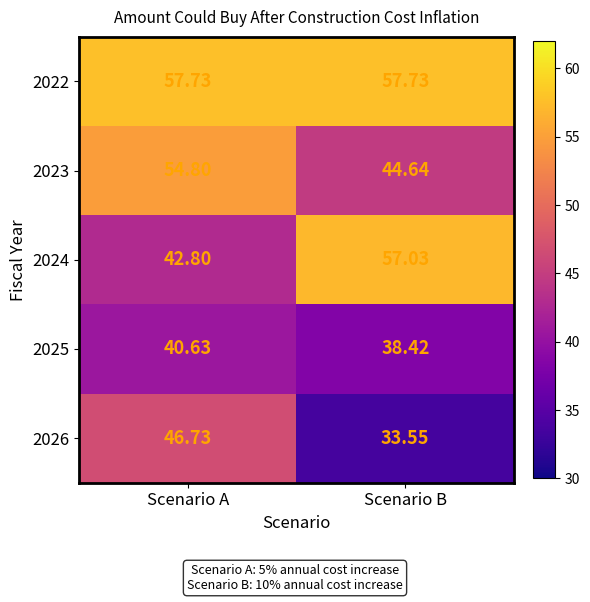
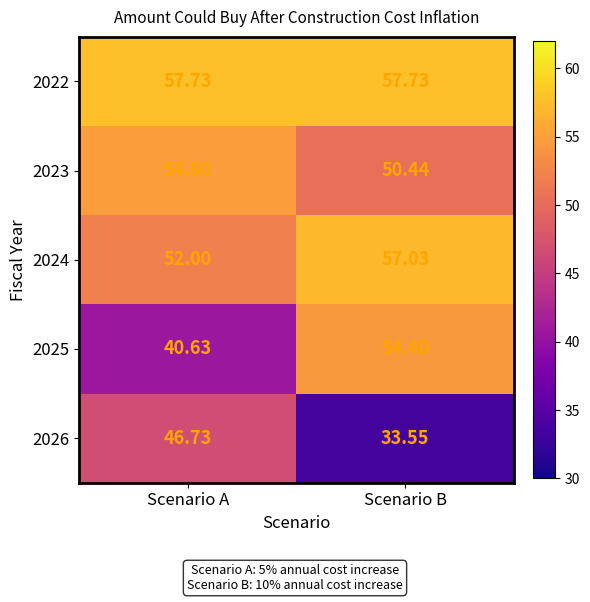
2023, Scenario B: 44.64 -> 50.44
2024, Scenario A: 42.80 -> 52.00
2025, Scenario B: 38.42 -> 54.40
